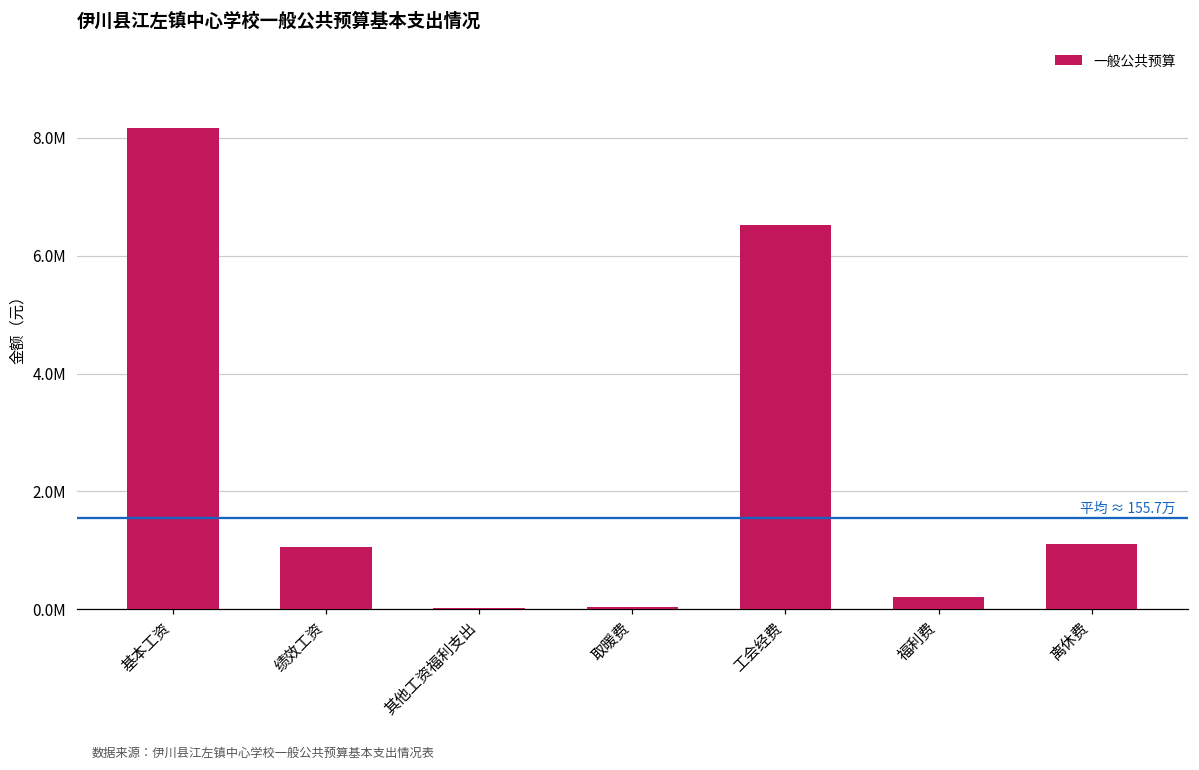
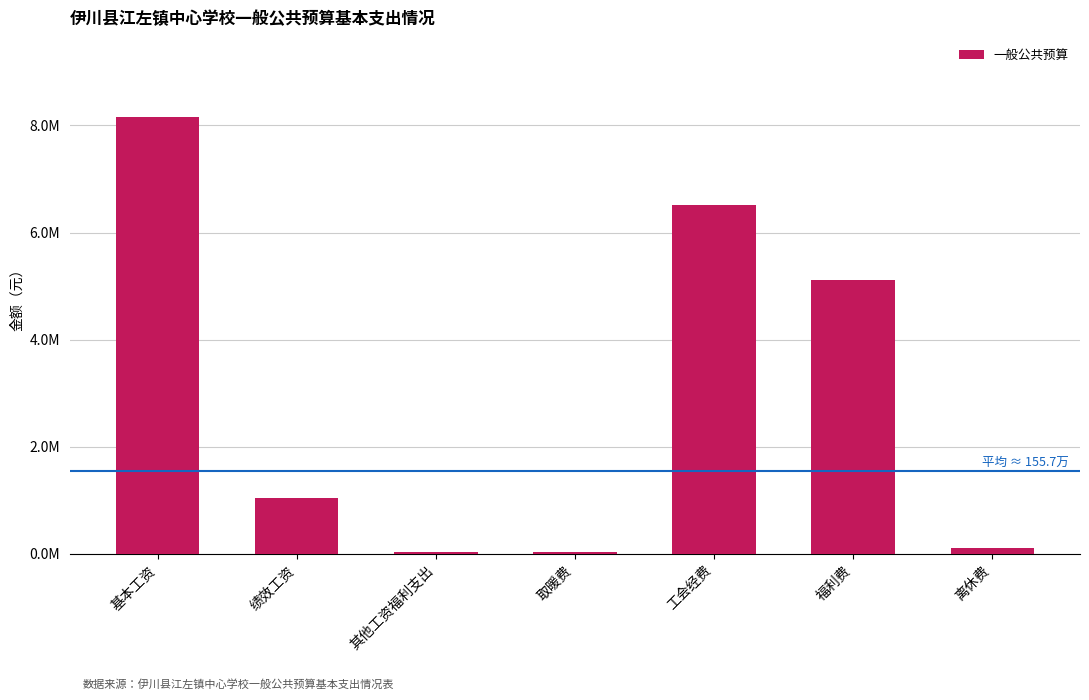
福利费: 200000 -> 5100000
离休费: 1100000 -> 100000
